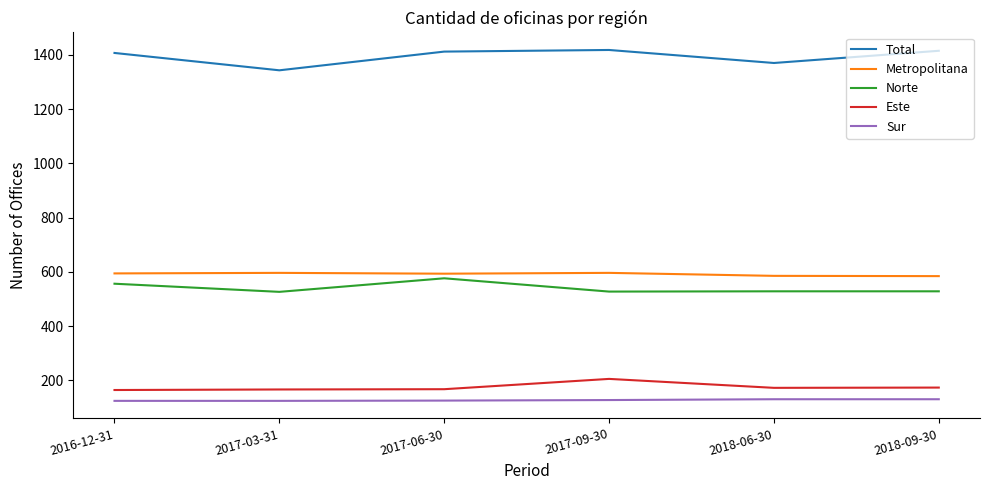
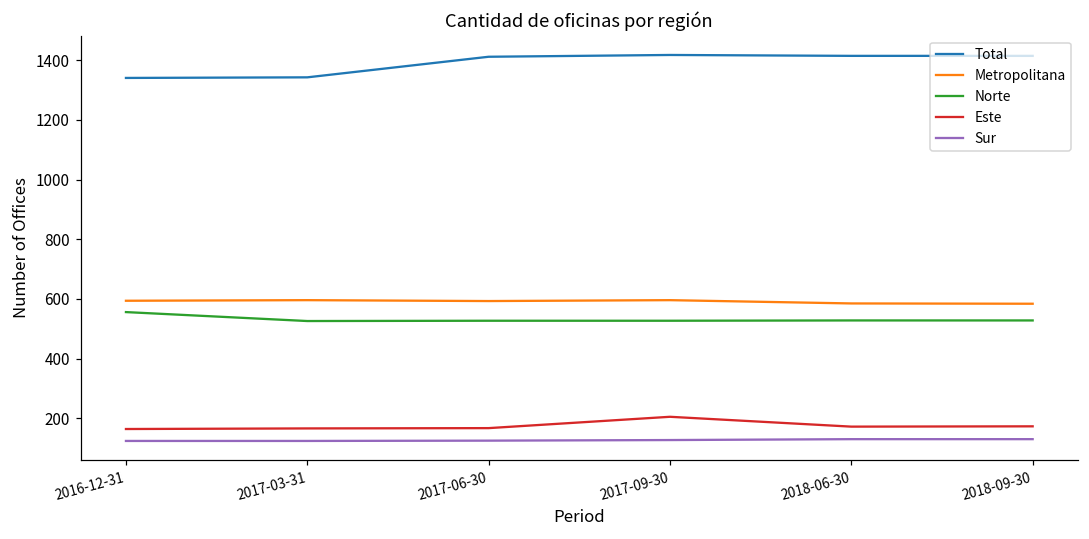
Total, 2016-12-31: 1410 -> 1340
Norte, 2017-06-30: 580 -> 530
Total, 2018-06-30: 1370 -> 1420
